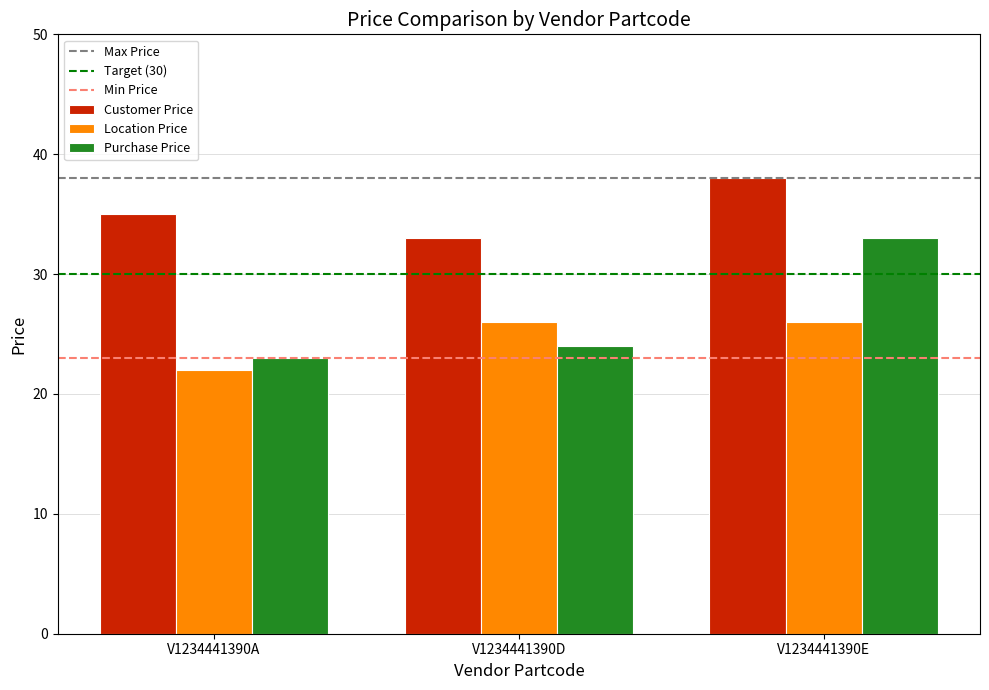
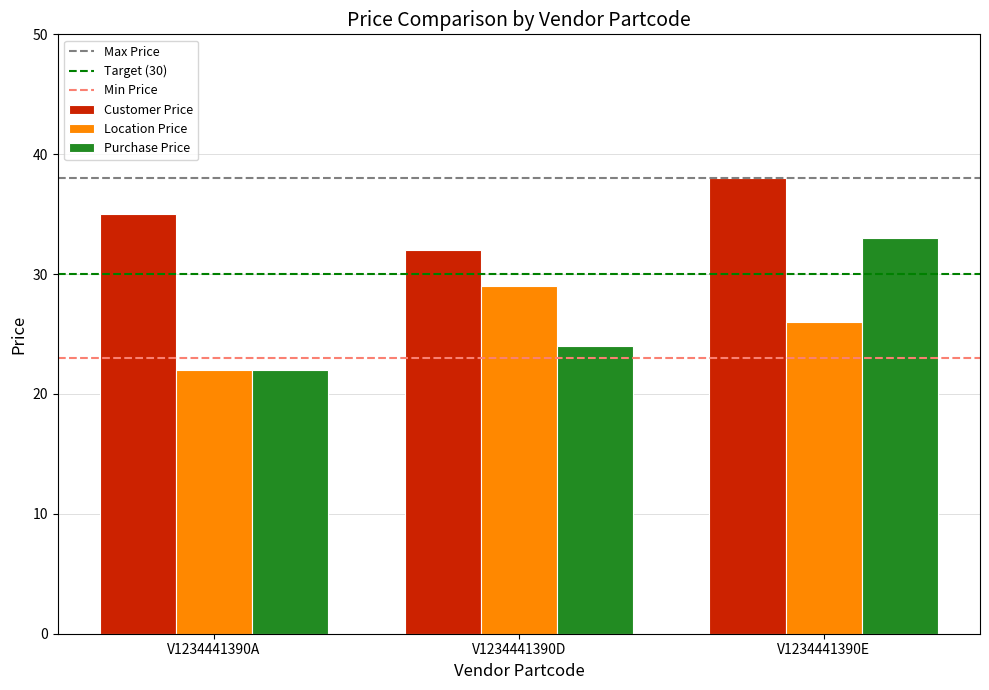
Purchase Price, V1234441390A: 23 -> 22
Customer Price, V1234441390D: 33 -> 32
Location Price, V1234441390D: 26 -> 29
